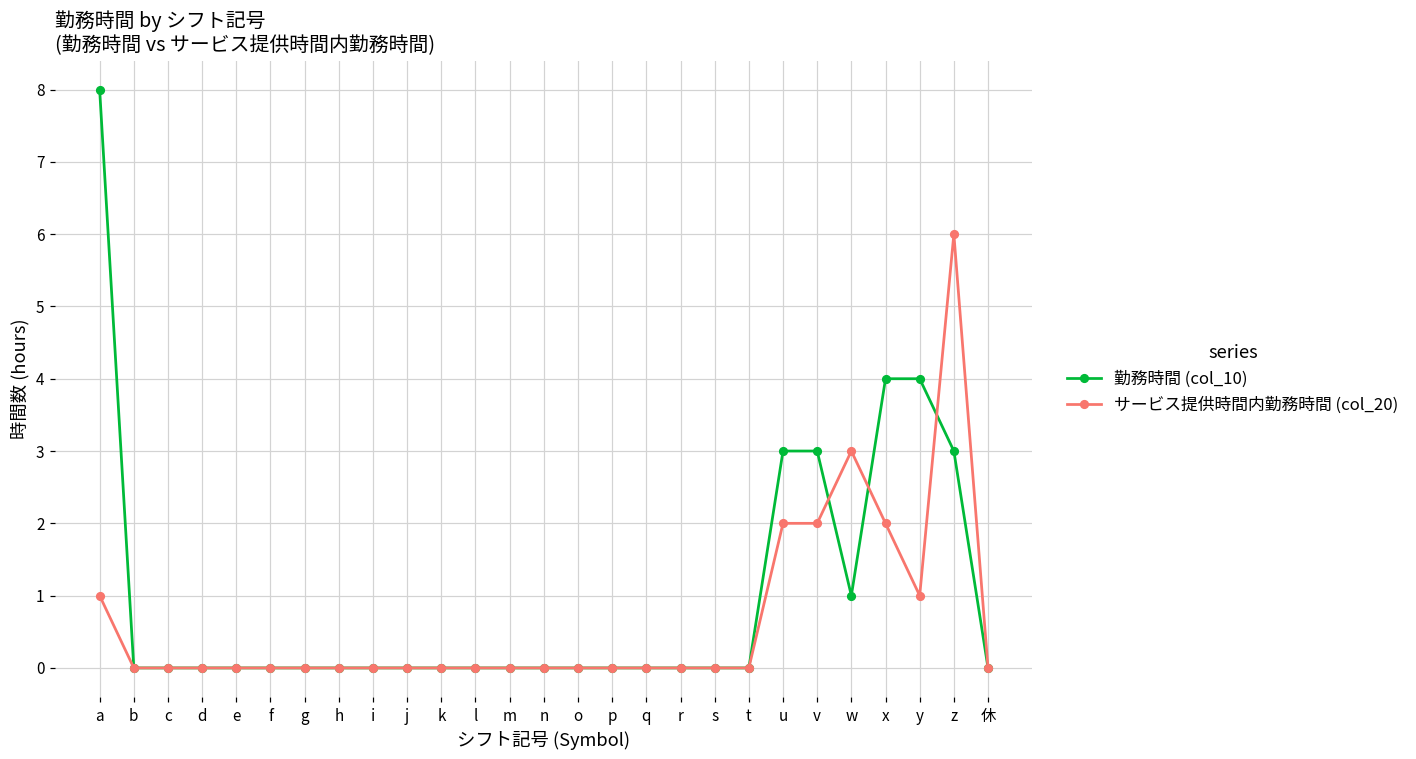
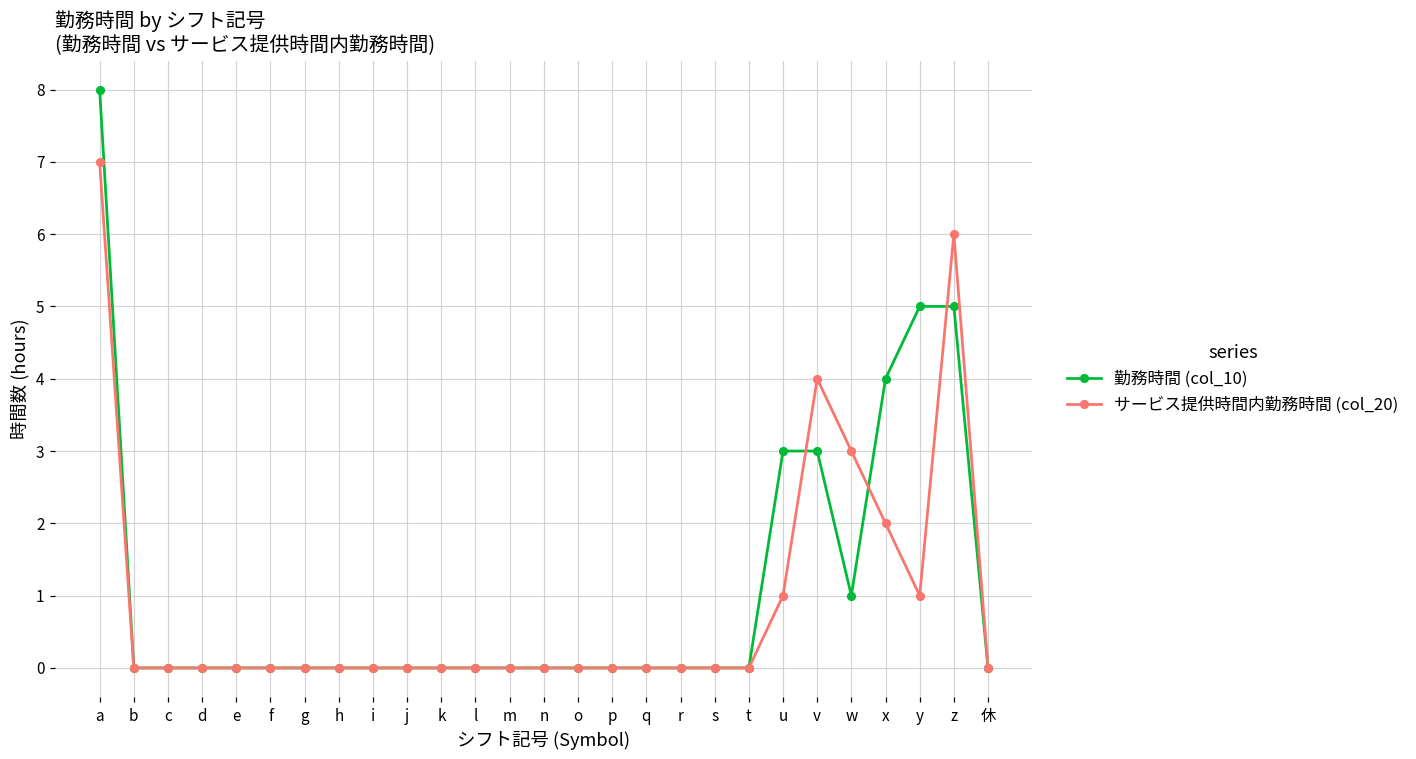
サービス提供時間内勤務時間 (col_20), a: 1 -> 7
サービス提供時間内勤務時間 (col_20), u: 2 -> 1
サービス提供時間内勤務時間 (col_20), v: 2 -> 4
勤務時間 (col_10), y: 4 -> 5
勤務時間 (col_10), z: 3 -> 5
